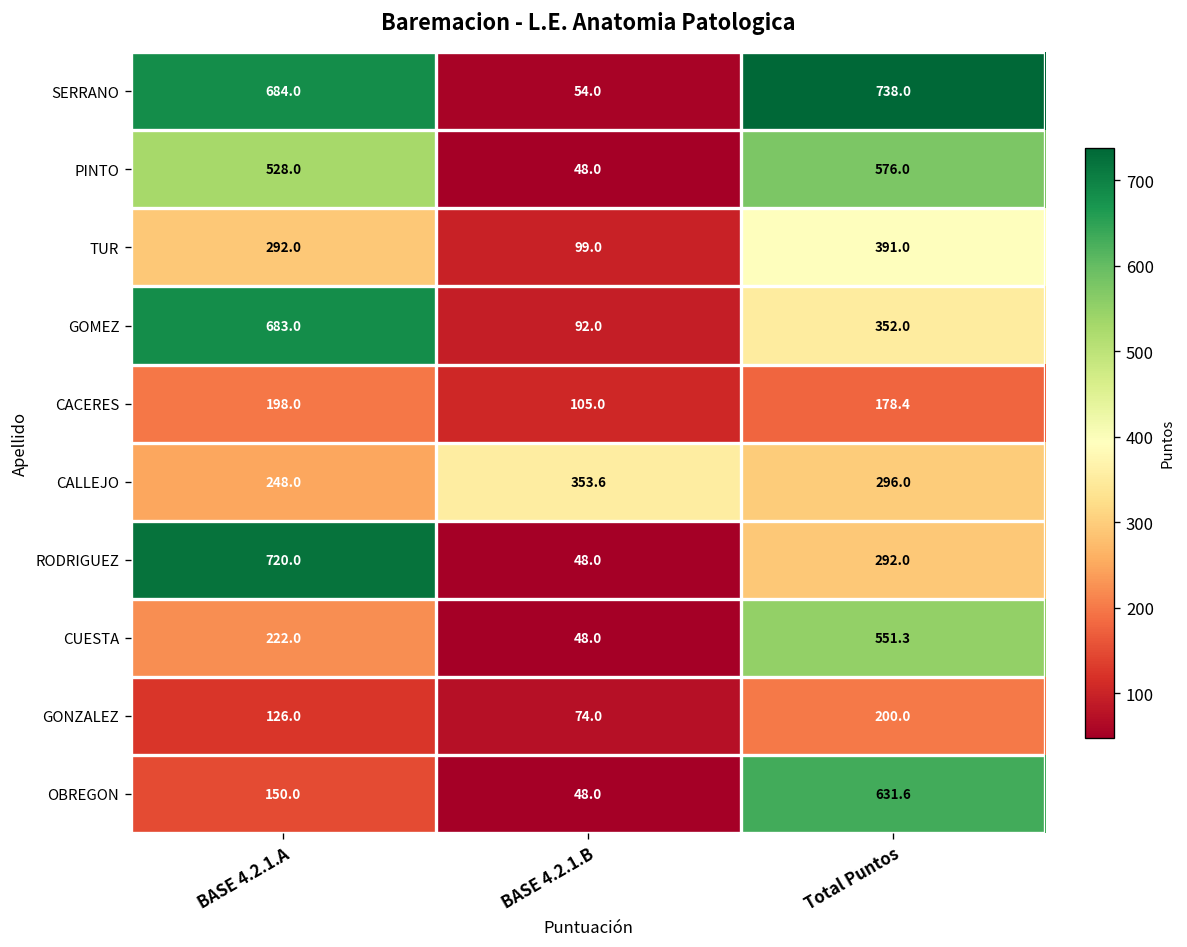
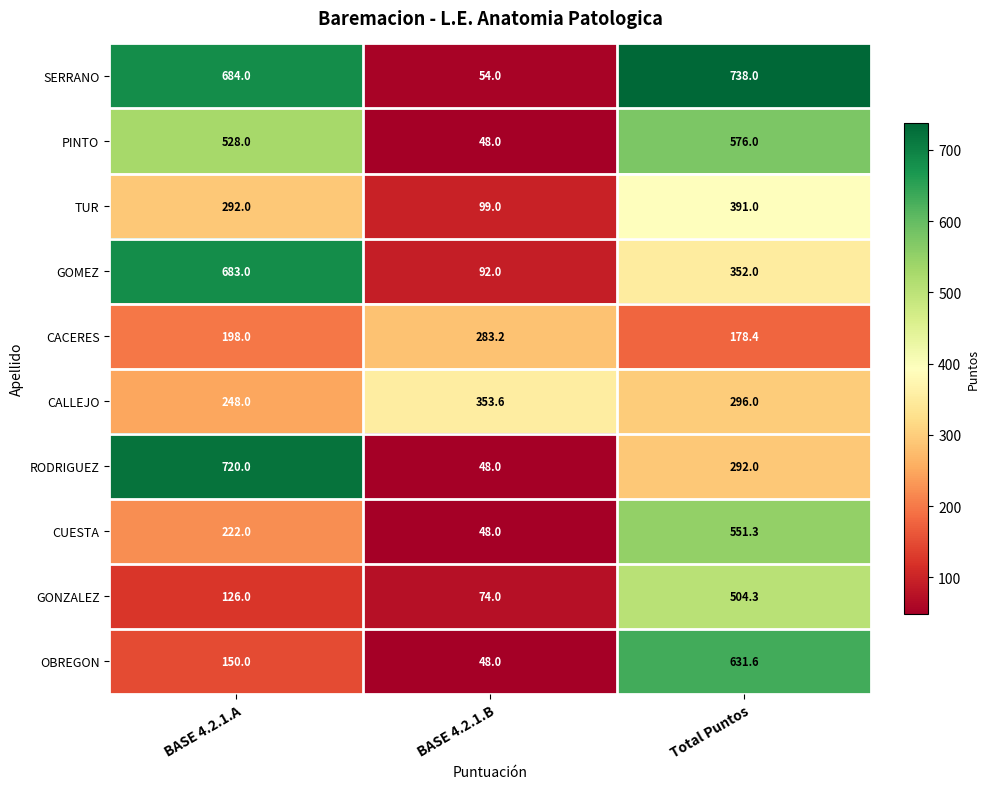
CACERES, BASE 4.2.1.B: 105.0 -> 283.2
GONZALEZ, Total Puntos: 200.0 -> 504.3
